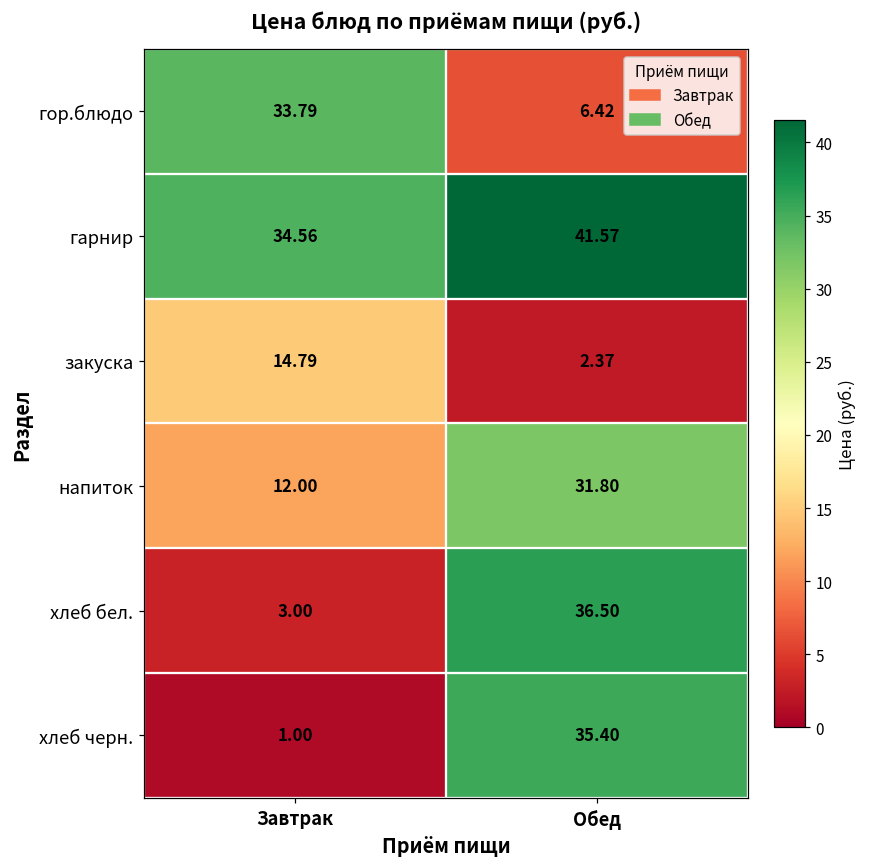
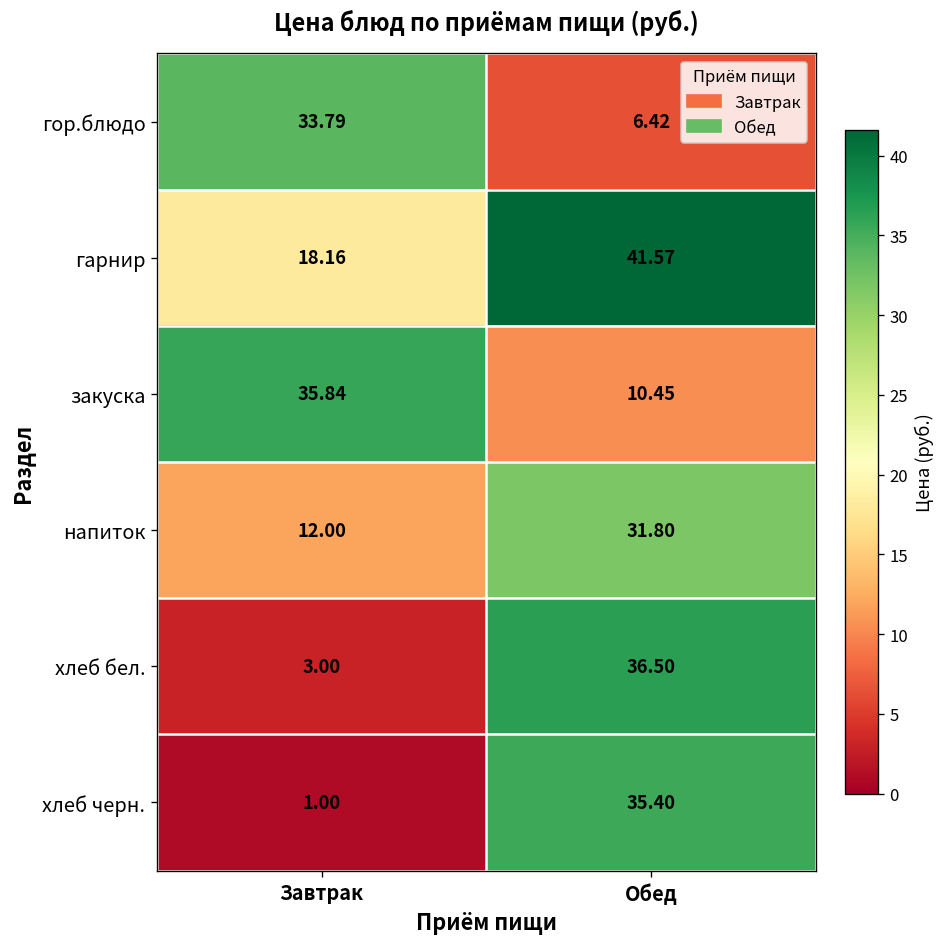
гарнир, Завтрак: 34.56 -> 18.16
закуска, Завтрак: 14.79 -> 35.84
закуска, Обед: 2.37 -> 10.45
